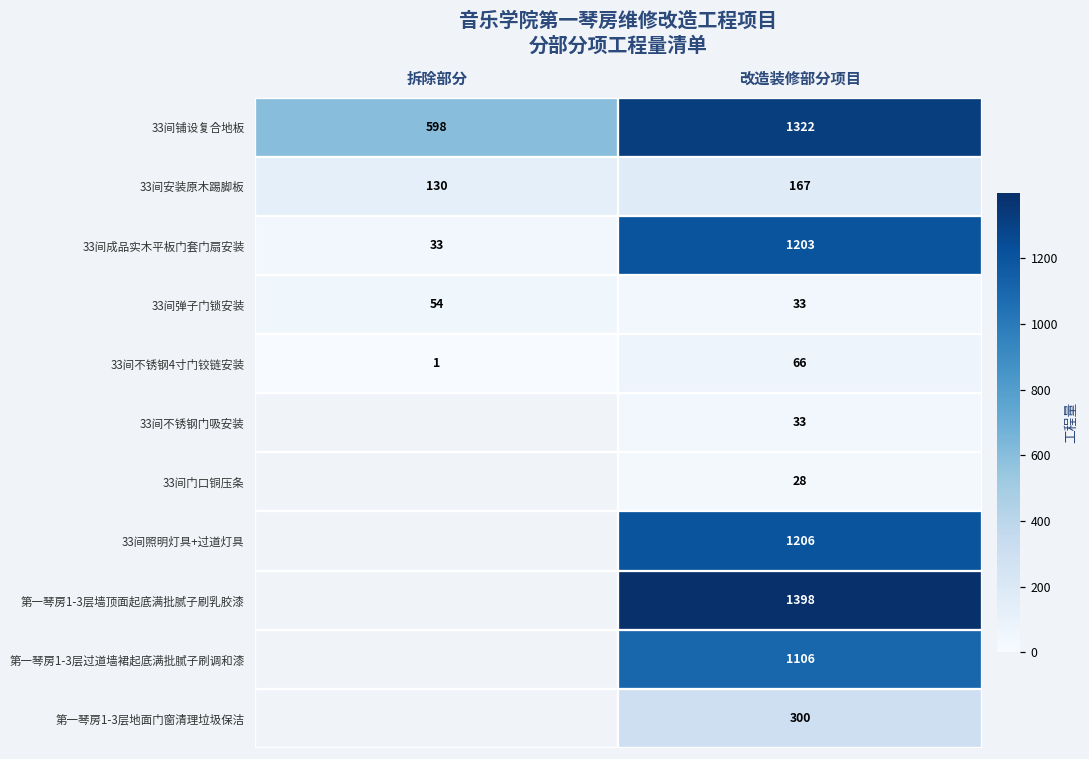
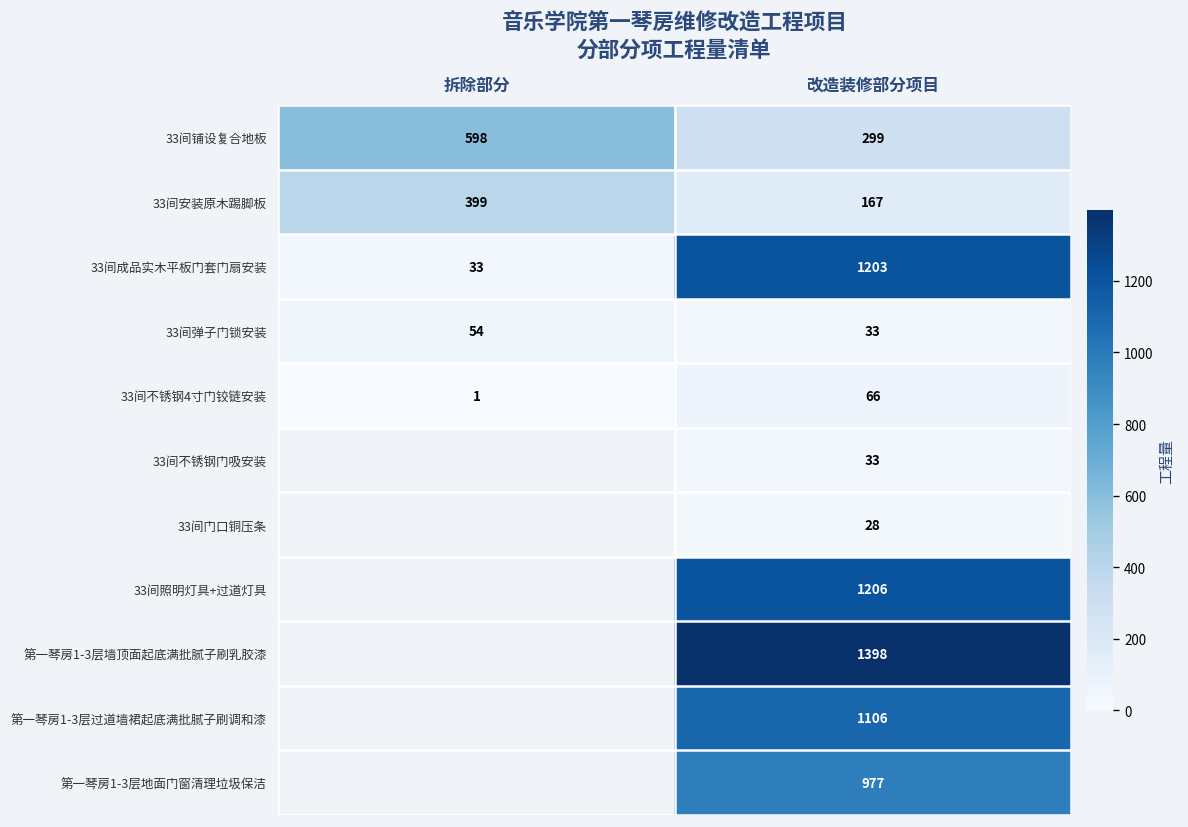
33间铺设复合地板, 改造装修部分项目: 1322 -> 299
33间安装原木踢脚板, 拆除部分: 130 -> 399
第一琴房1-3层地面门窗清理垃圾保洁, 改造装修部分项目: 300 -> 977
